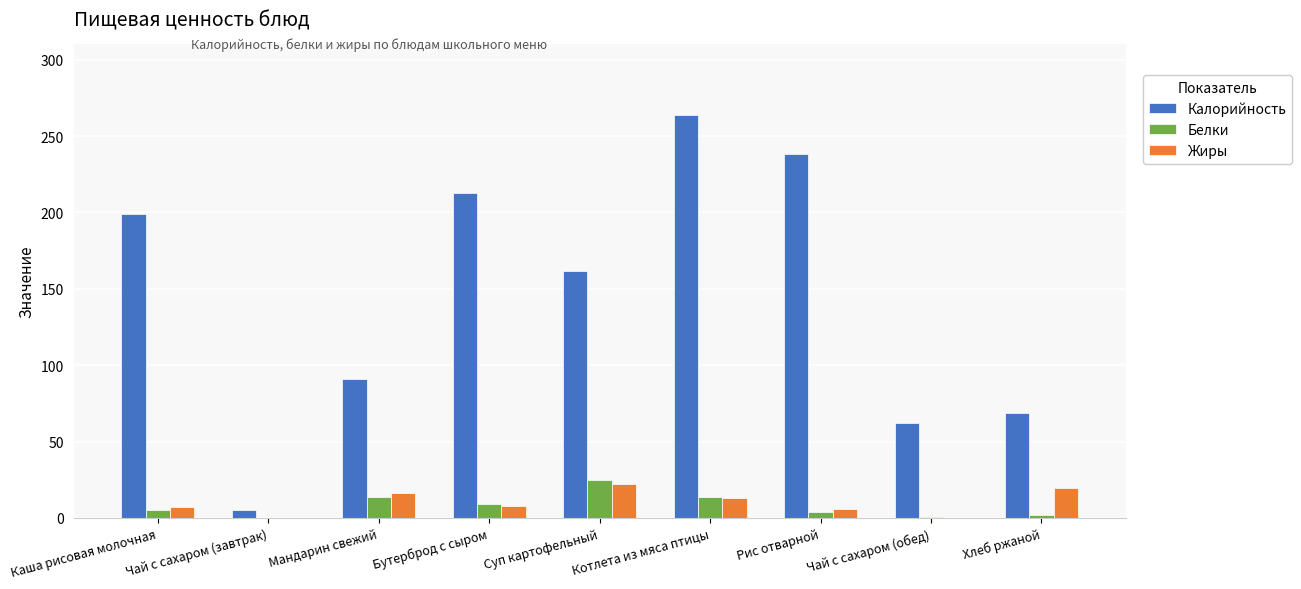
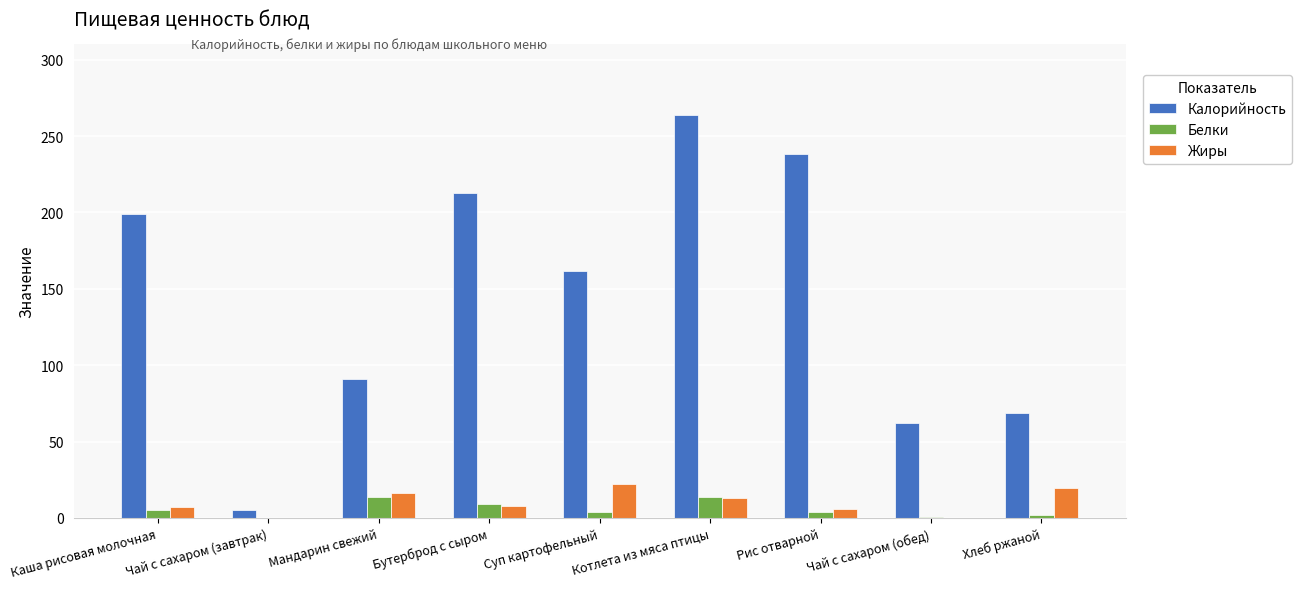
Белки, Суп картофельный: 25 -> 4
